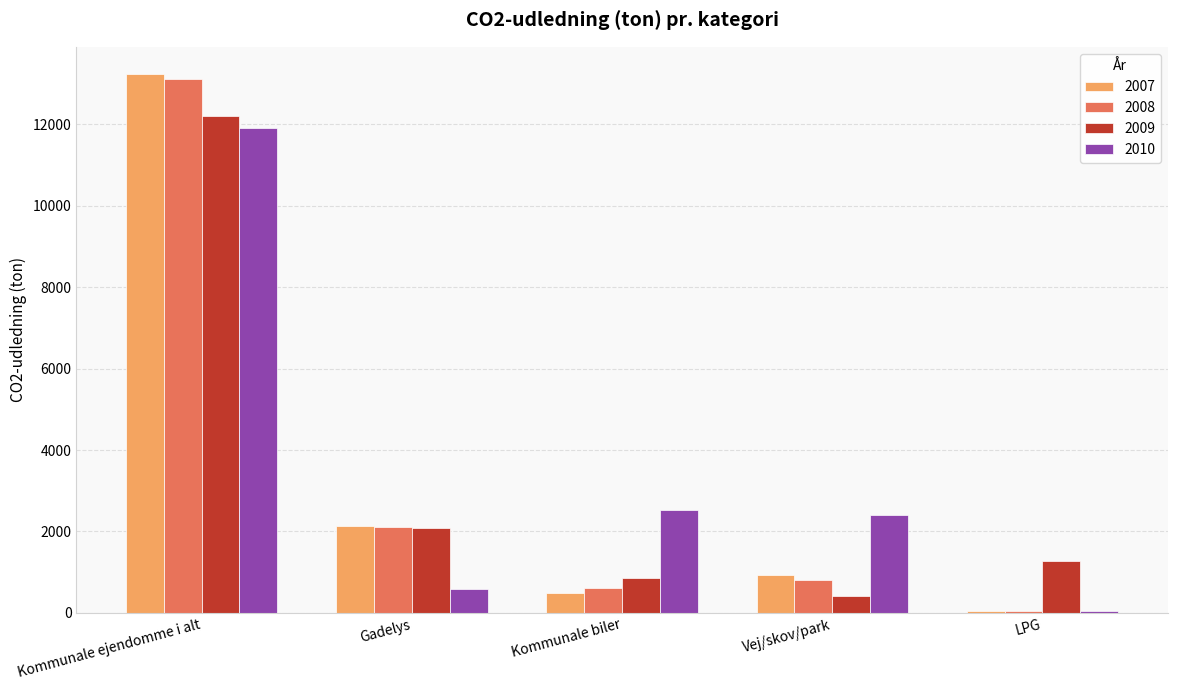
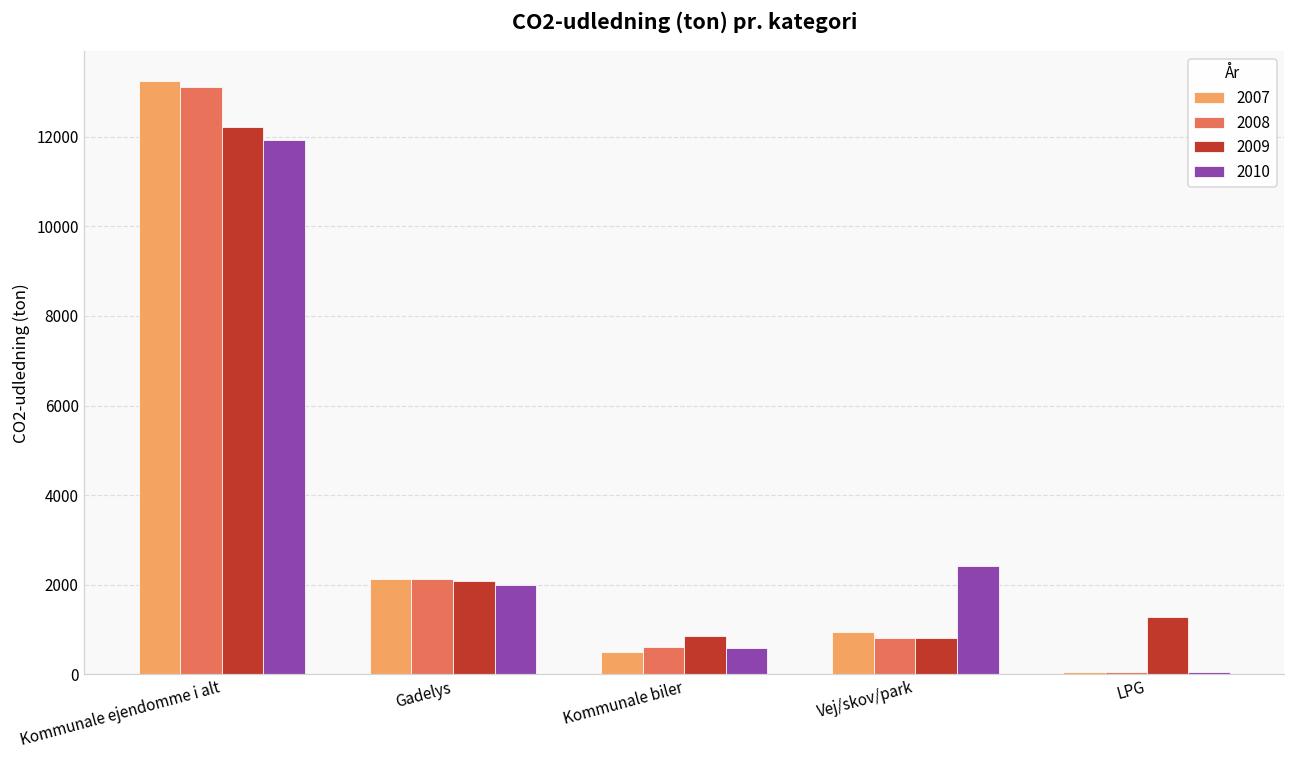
2010, Gadelys: 600 -> 2000
2010, Kommunale biler: 2500 -> 600
2009, Vej/skov/park: 400 -> 800
